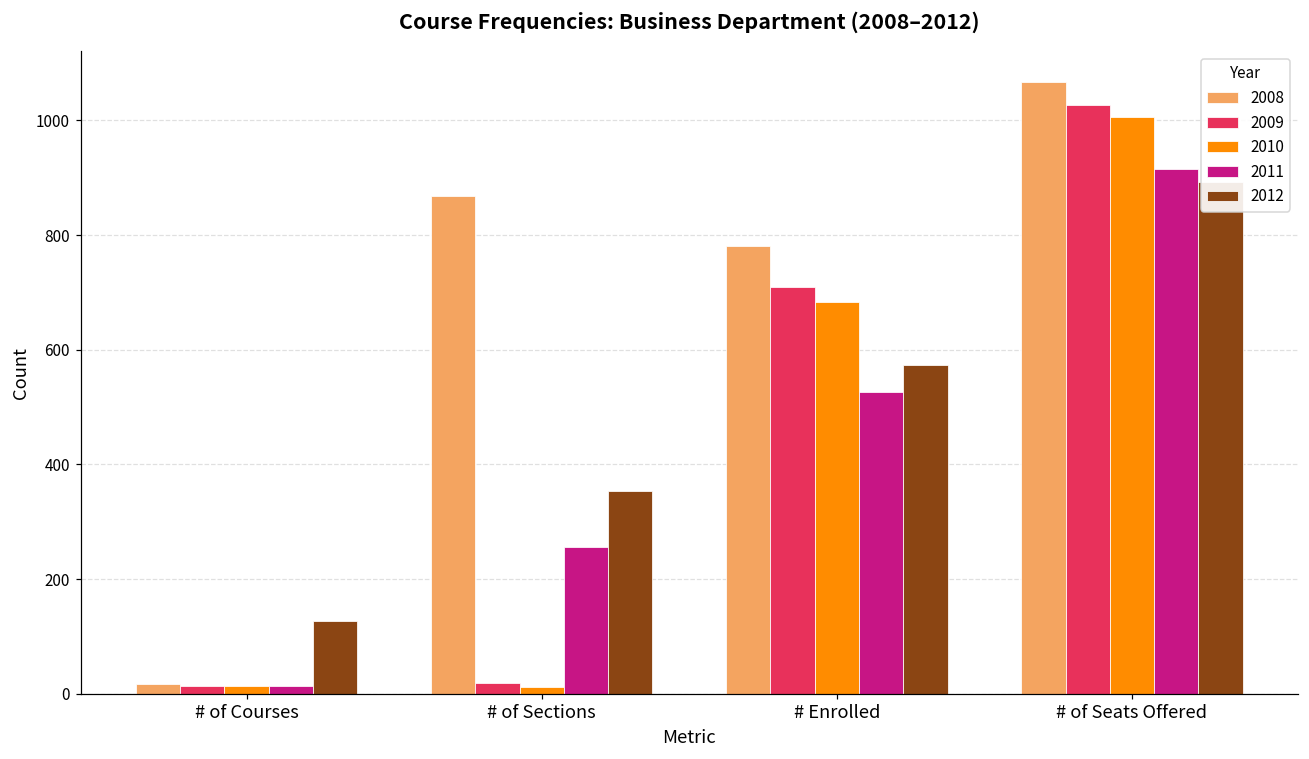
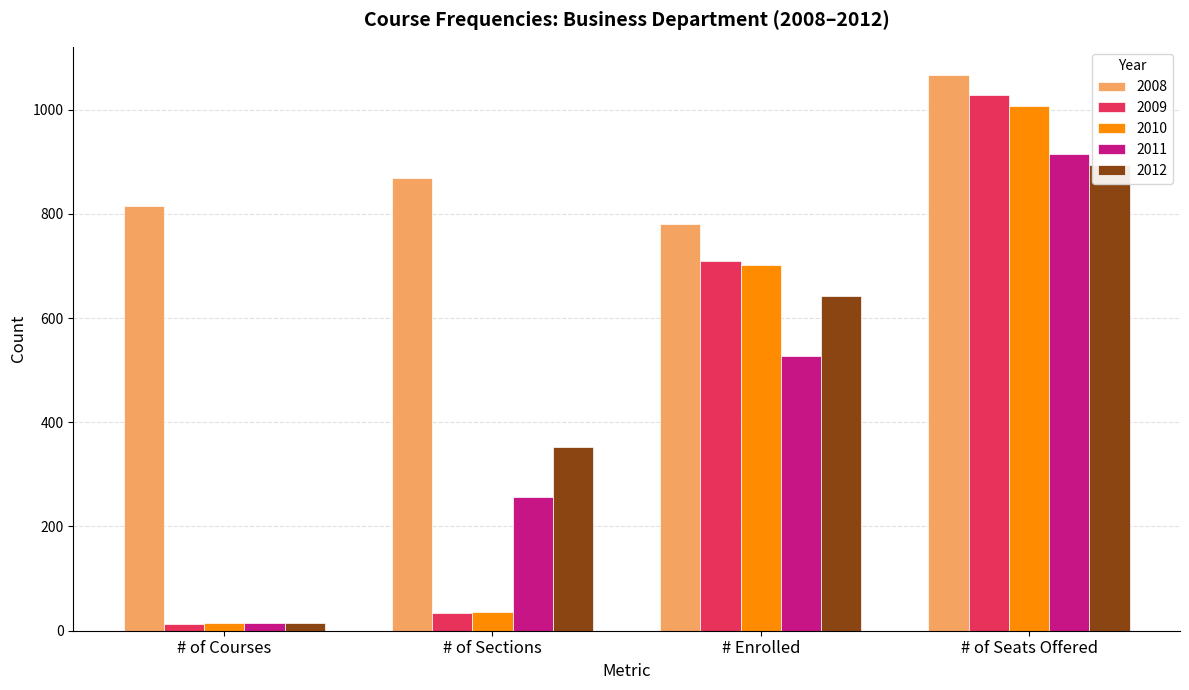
2008, # of Courses: 20 -> 810
2012, # of Courses: 130 -> 10
2009, # of Sections: 20 -> 30
2010, # of Sections: 10 -> 40
2010, # Enrolled: 680 -> 700
2012, # Enrolled: 570 -> 640
